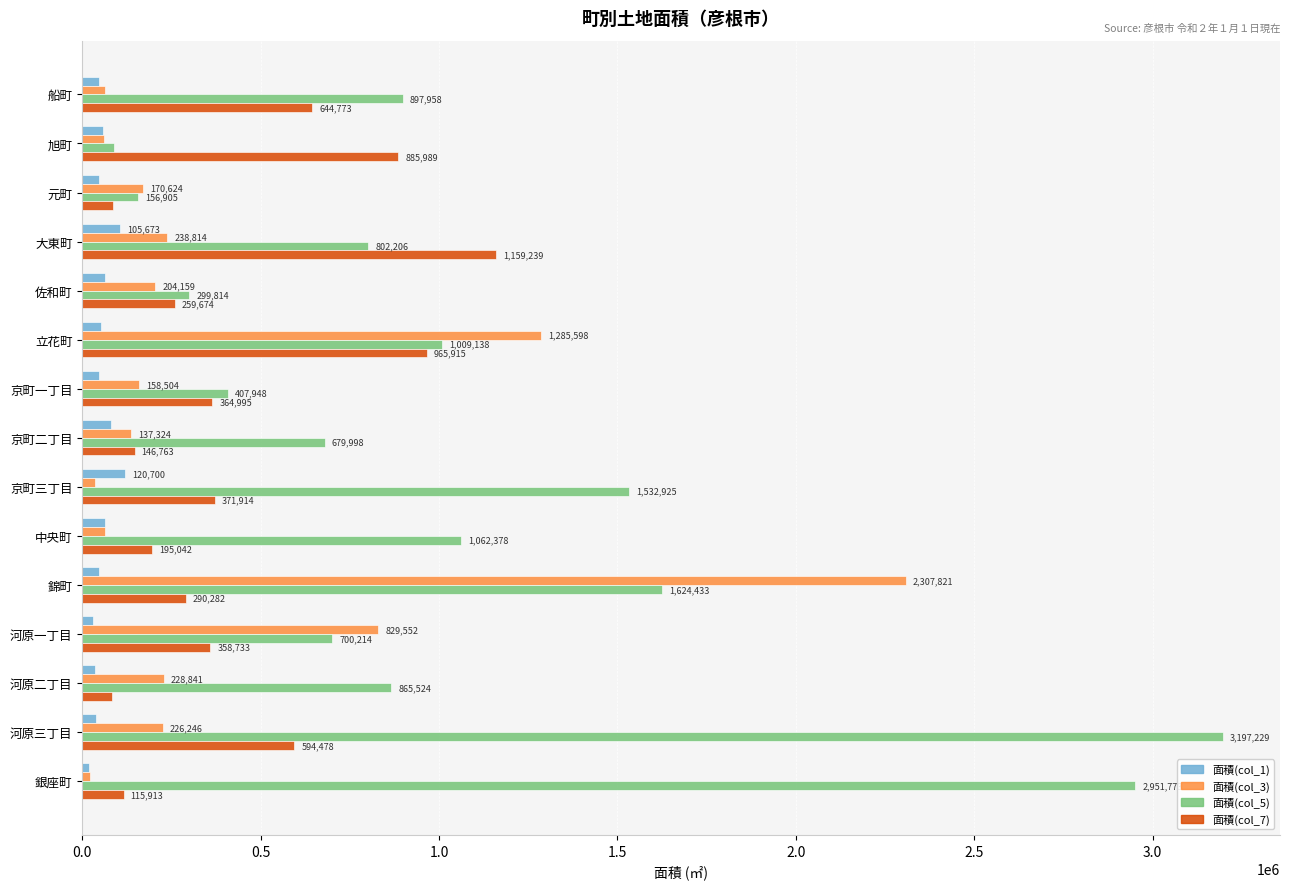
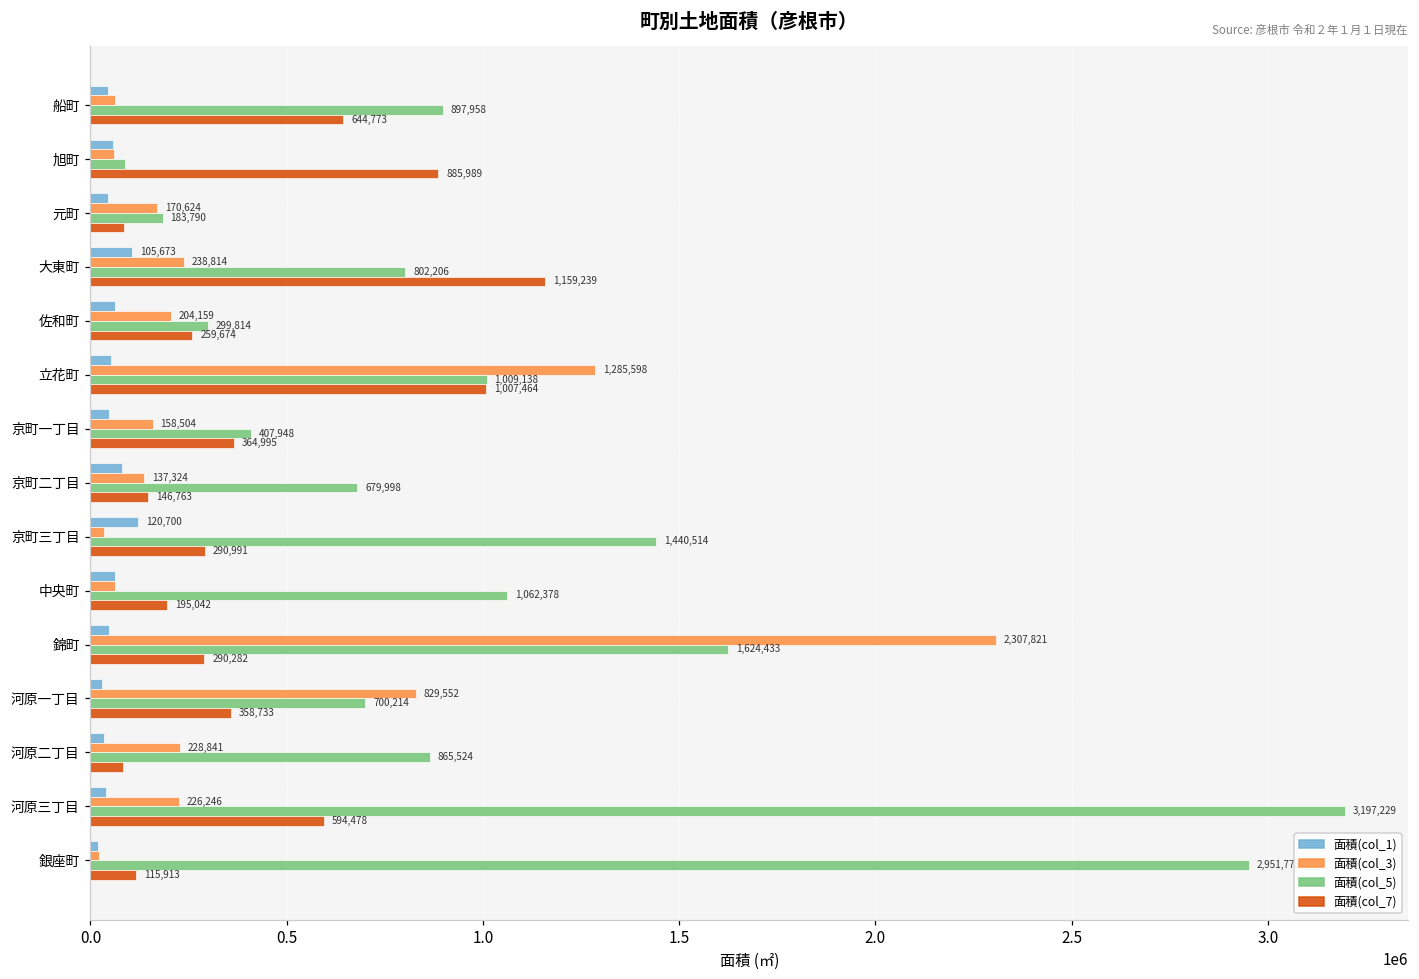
面積(col_5), 元町: 156,905 -> 183,790
面積(col_7), 立花町: 965,915 -> 1,007,464
面積(col_5), 京町三丁目: 1,532,925 -> 1,440,514
面積(col_7), 京町三丁目: 371,914 -> 290,991
